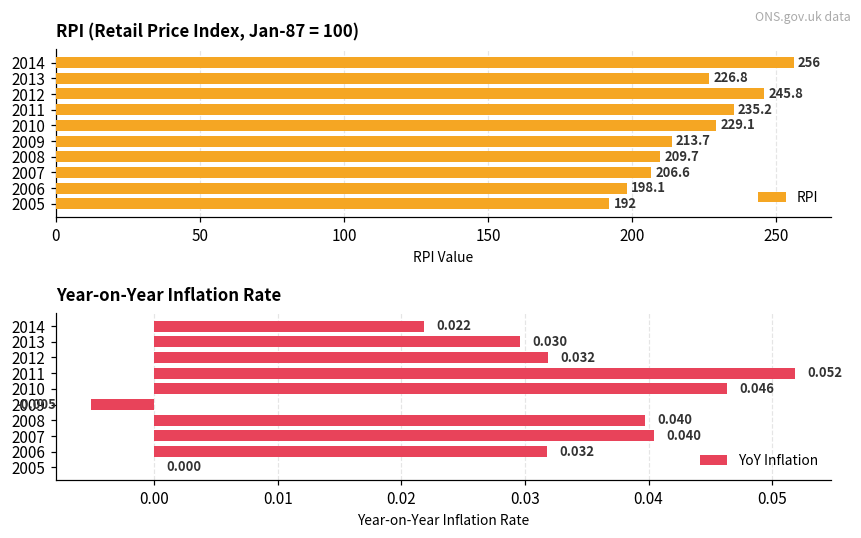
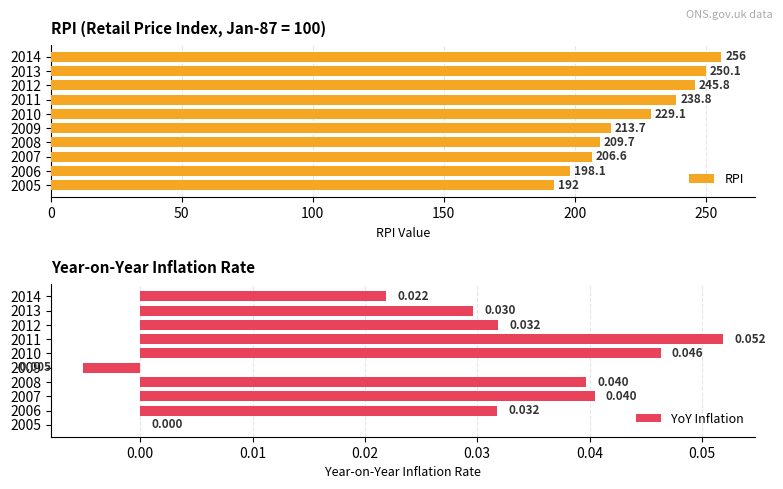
RPI (Retail Price Index, Jan-87 = 100), 2013: 226.8 -> 250.1
RPI (Retail Price Index, Jan-87 = 100), 2011: 235.2 -> 238.8
